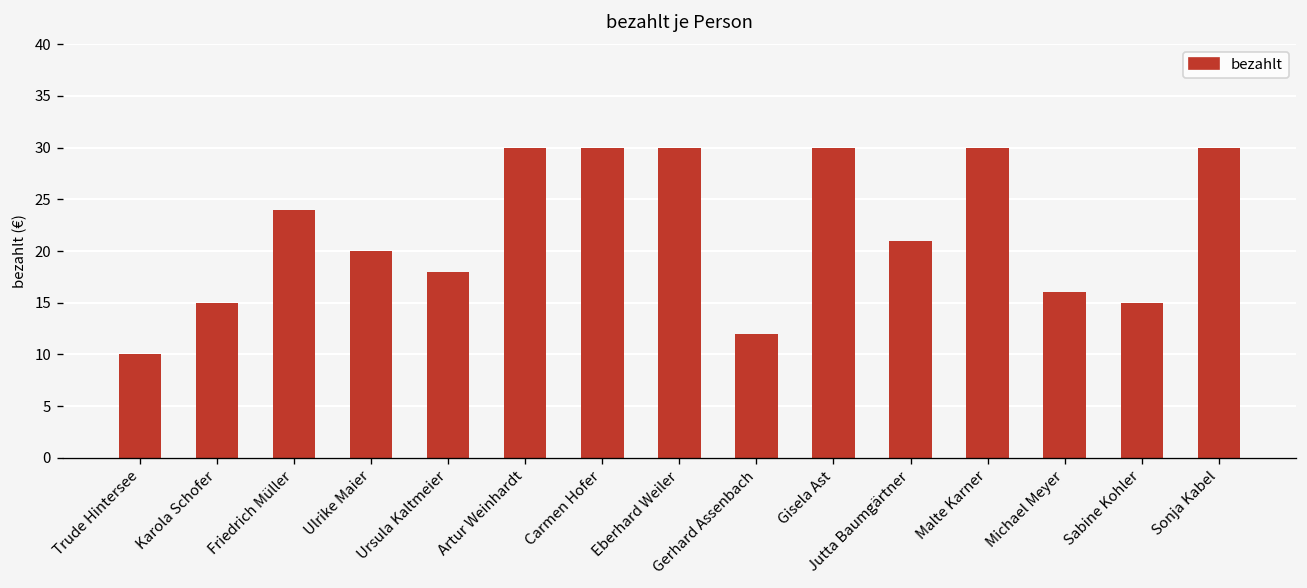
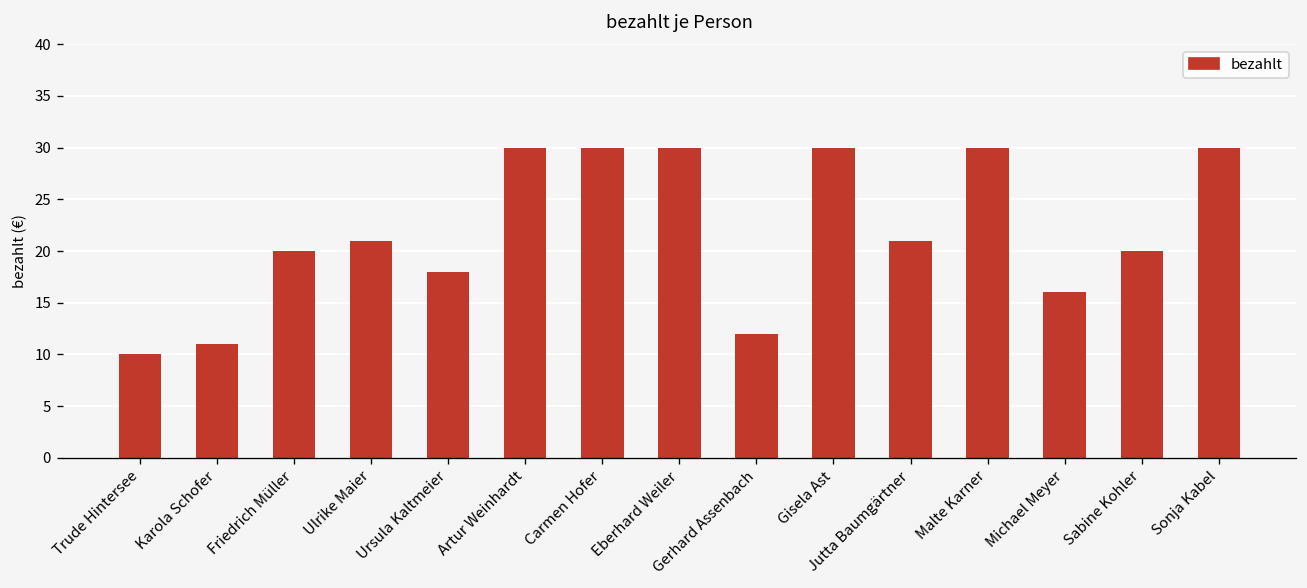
Karola Schofer: 15 -> 11
Friedrich Müller: 24 -> 20
Ulrike Maier: 20 -> 21
Sabine Kohler: 15 -> 20
